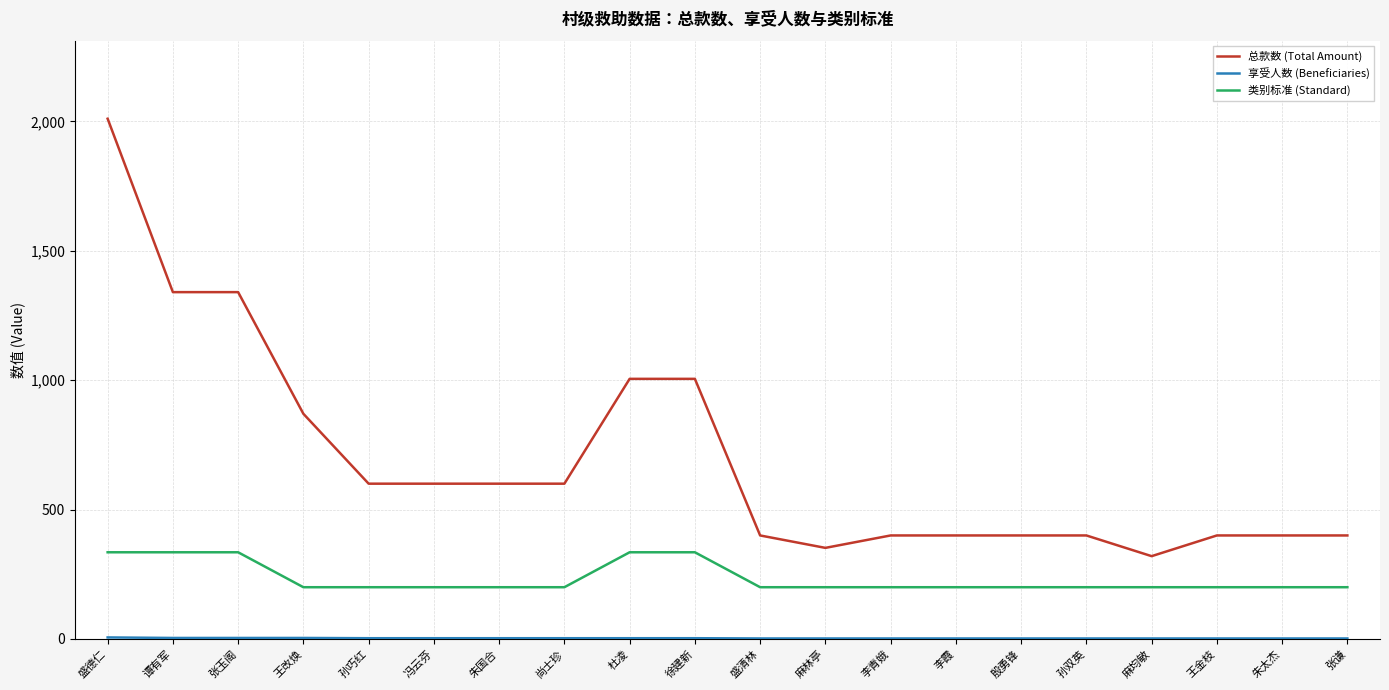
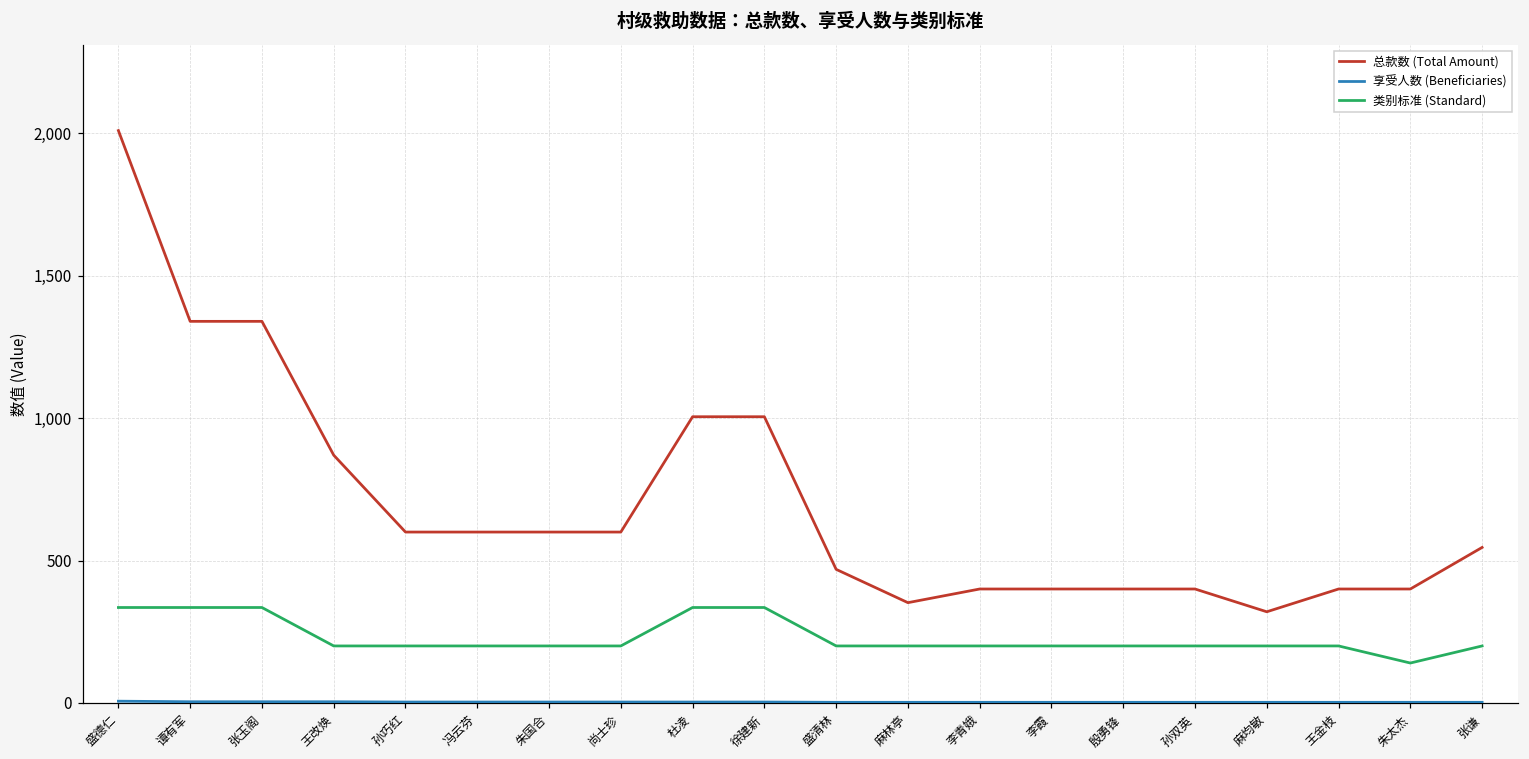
总款数 (Total Amount), 盛清林: 400 -> 470
类别标准 (Standard), 朱太杰: 200 -> 140
总款数 (Total Amount), 张谦: 400 -> 550
